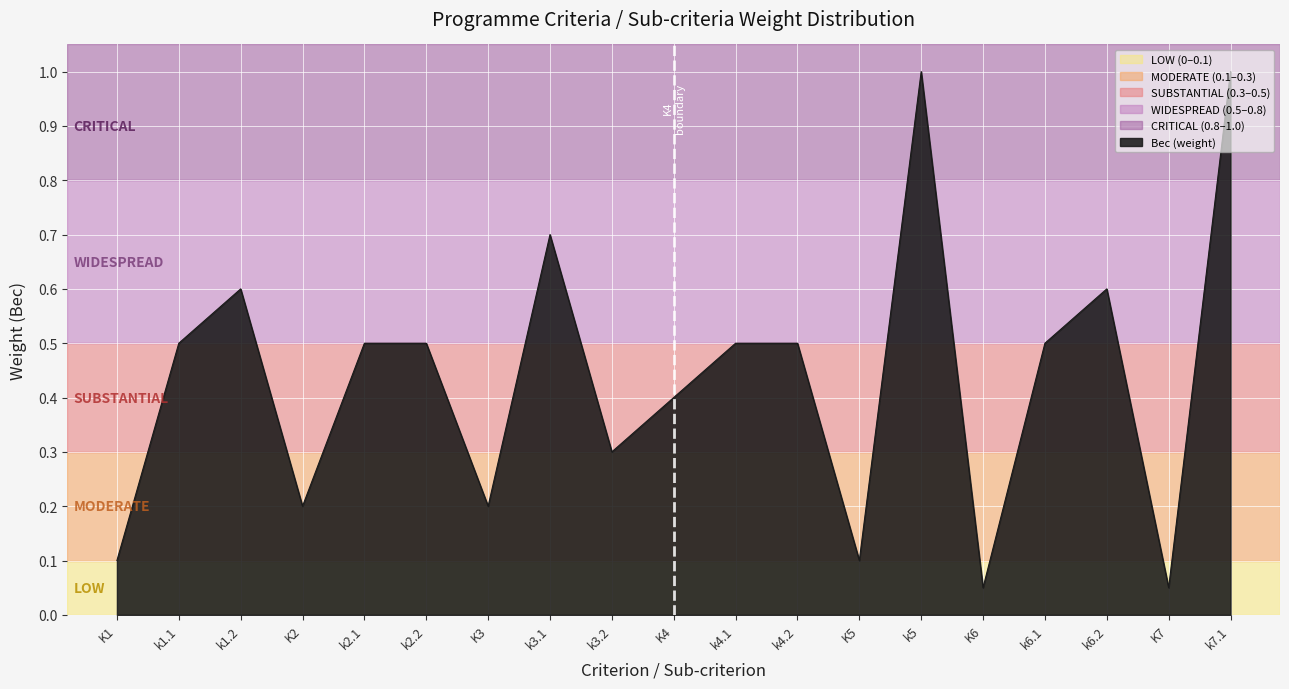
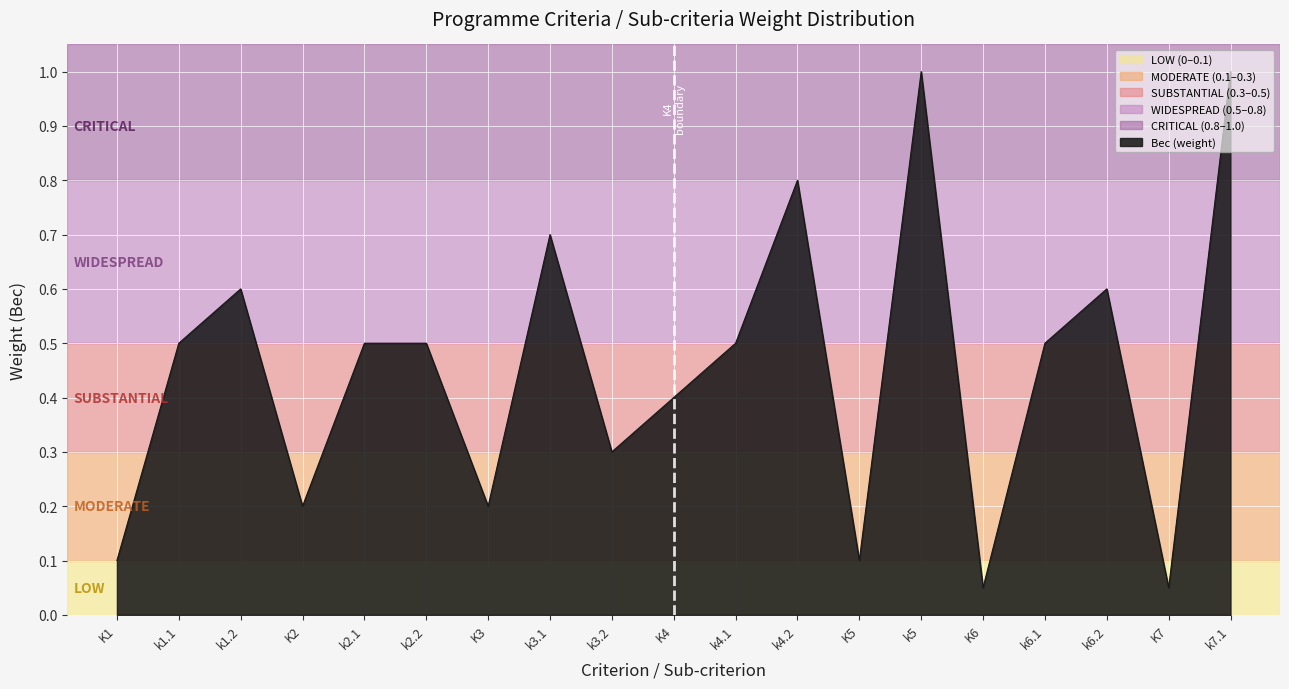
k4.2: 0.5 -> 0.8
